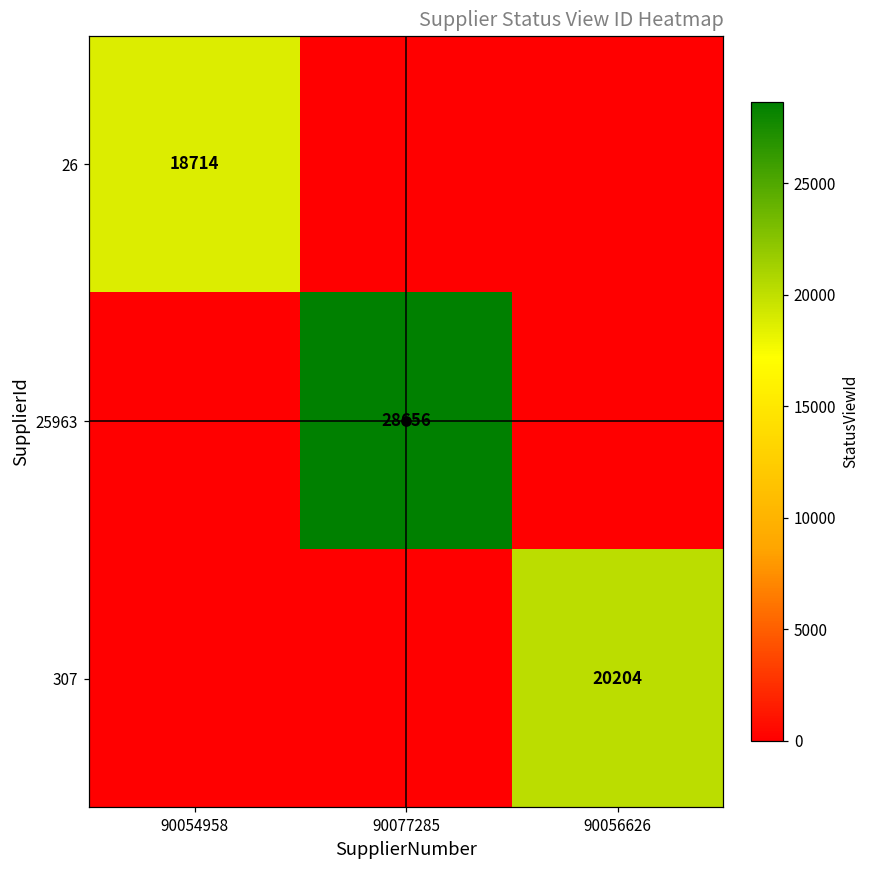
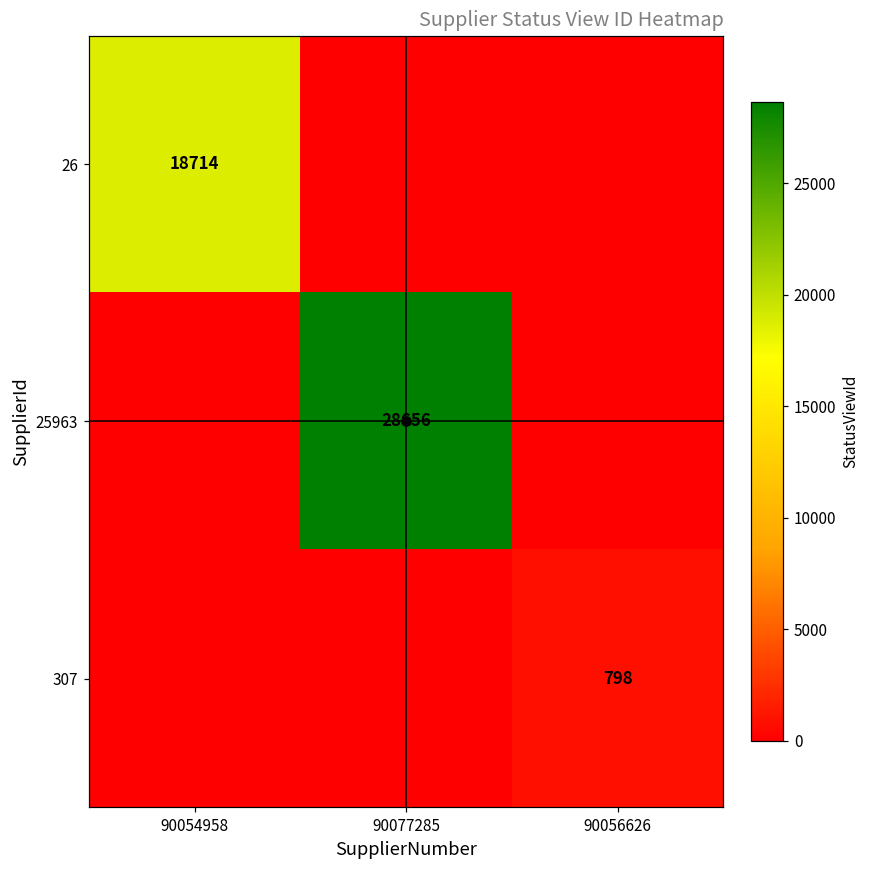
307, 90056626: 20204 -> 798
